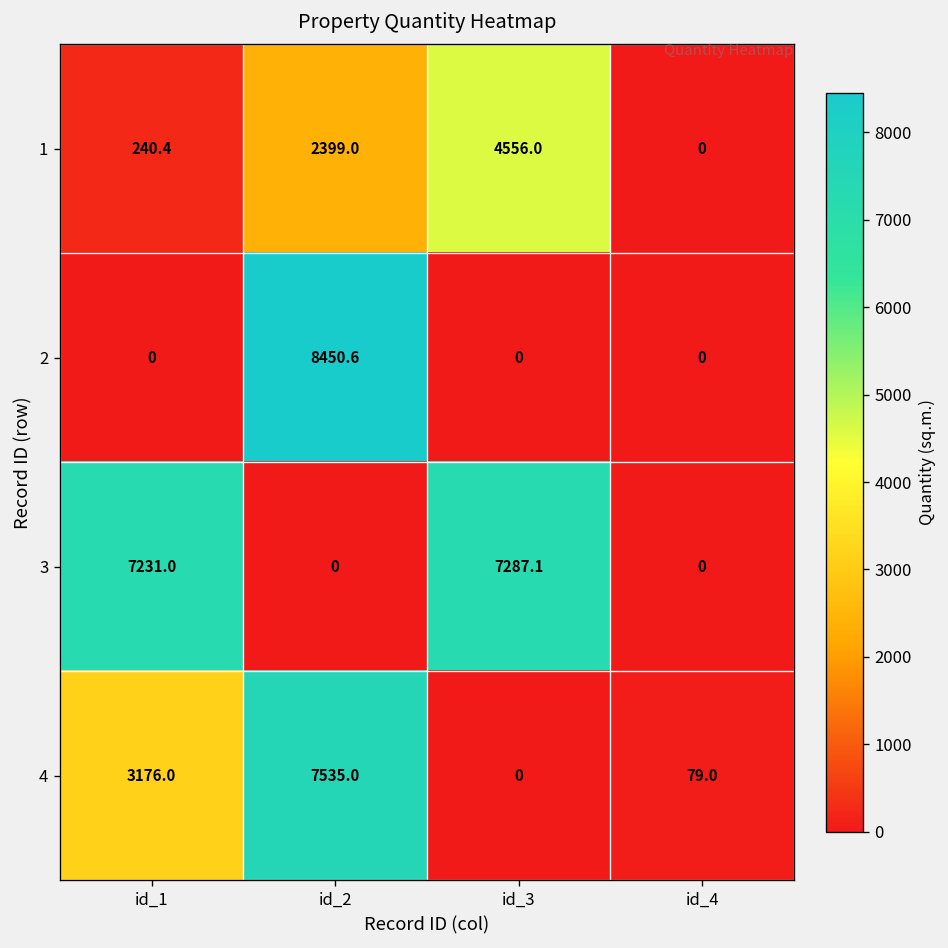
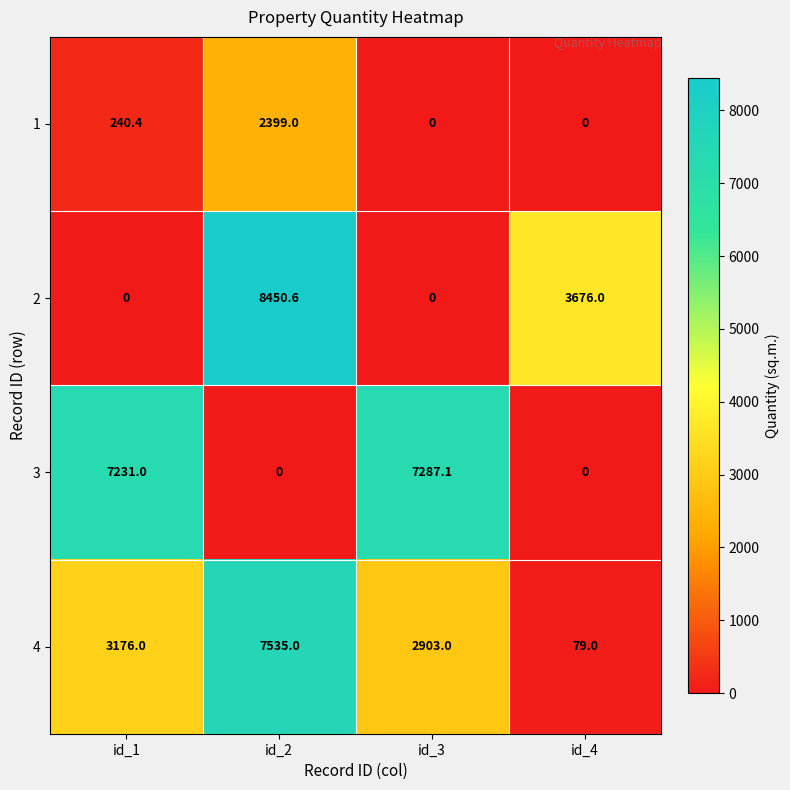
1, id_3: 4556.0 -> 0
2, id_4: 0 -> 3676.0
4, id_3: 0 -> 2903.0
